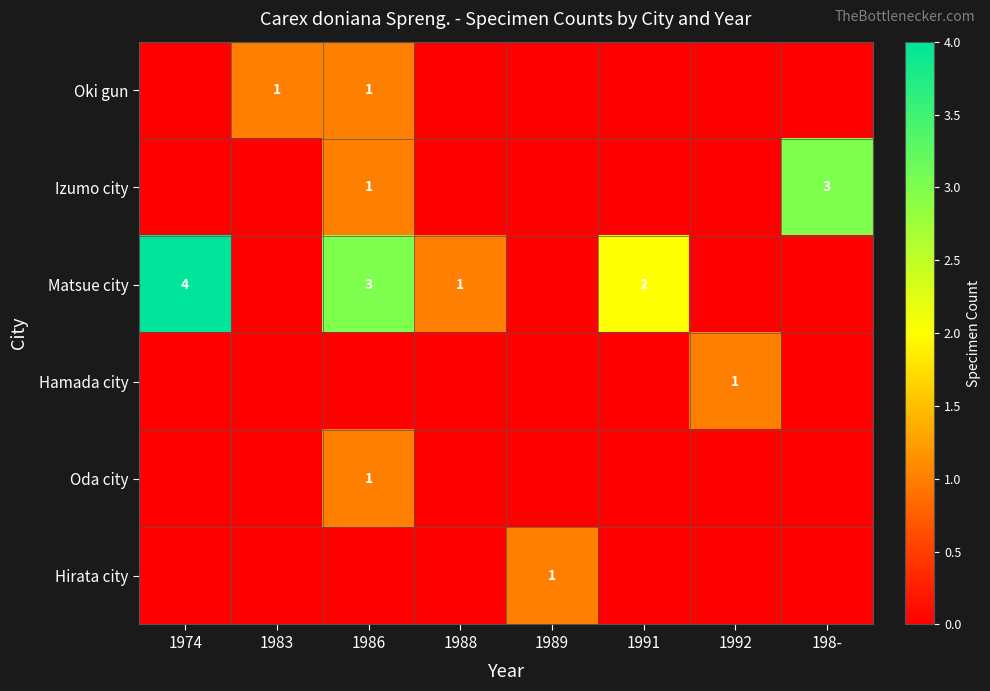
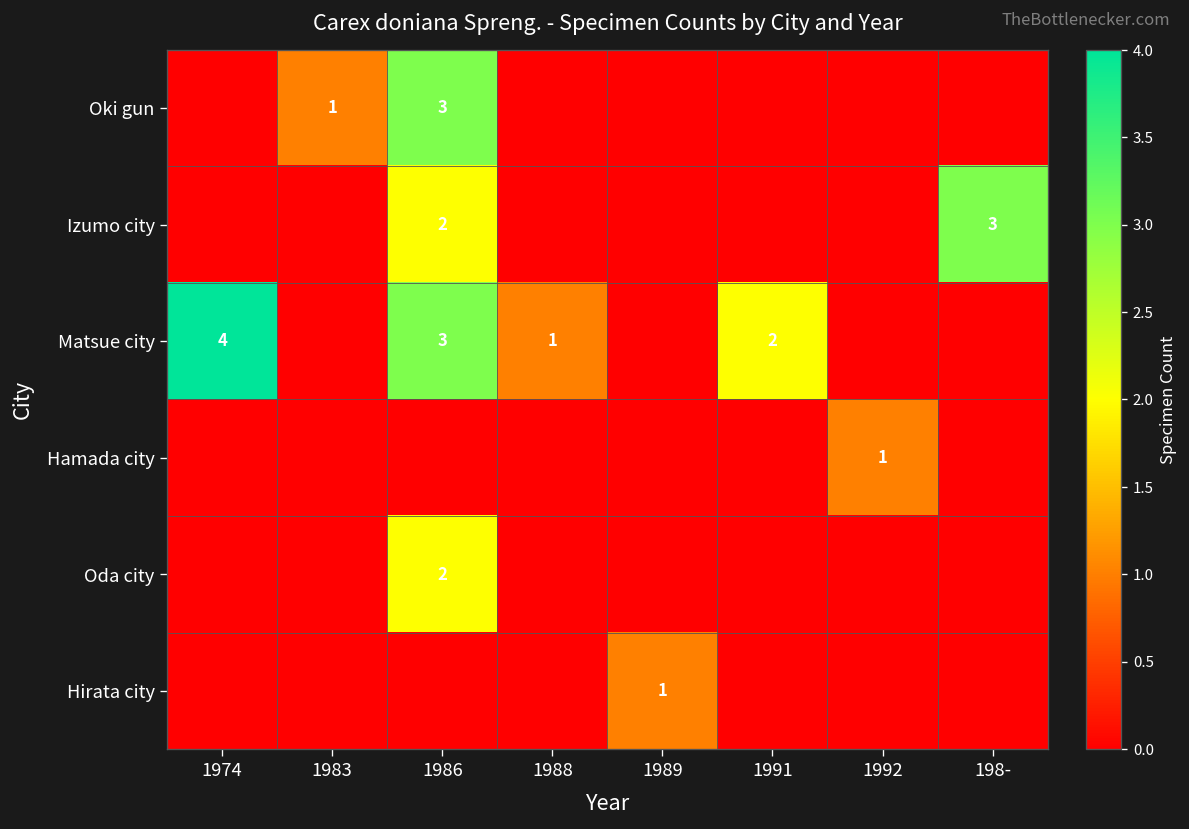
Oki gun, 1986: 1 -> 3
Izumo city, 1986: 1 -> 2
Oda city, 1986: 1 -> 2
